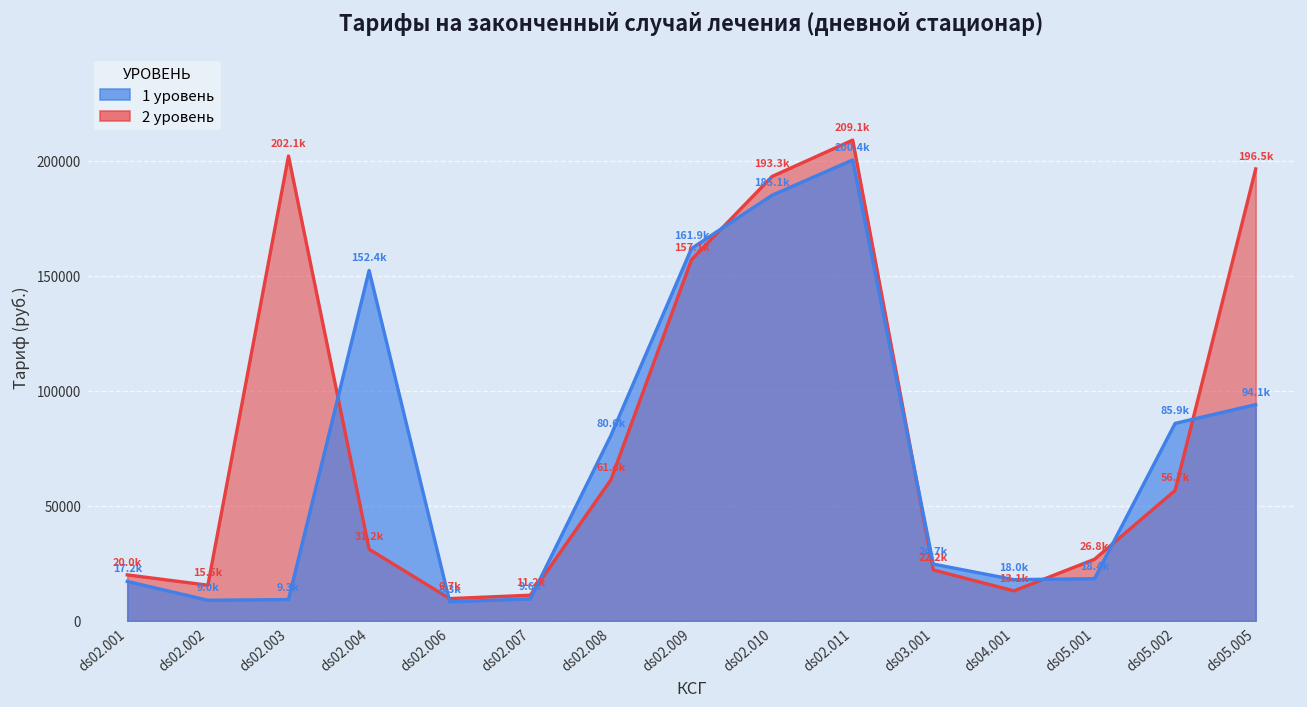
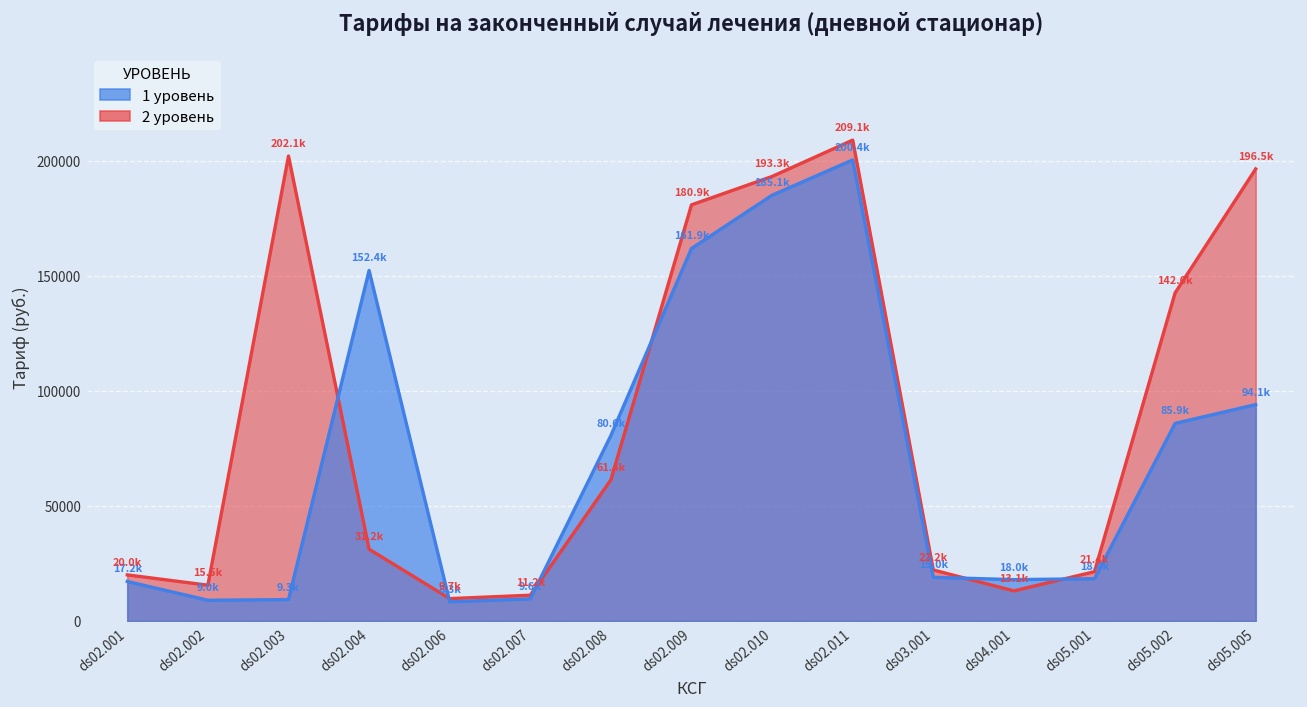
2 уровень, ds02.009: 157.1k -> 180.9k
1 уровень, ds03.001: 24.7k -> 19.0k
2 уровень, ds05.001: 26.8k -> 21.4k
2 уровень, ds05.002: 56.7k -> 142.6k
